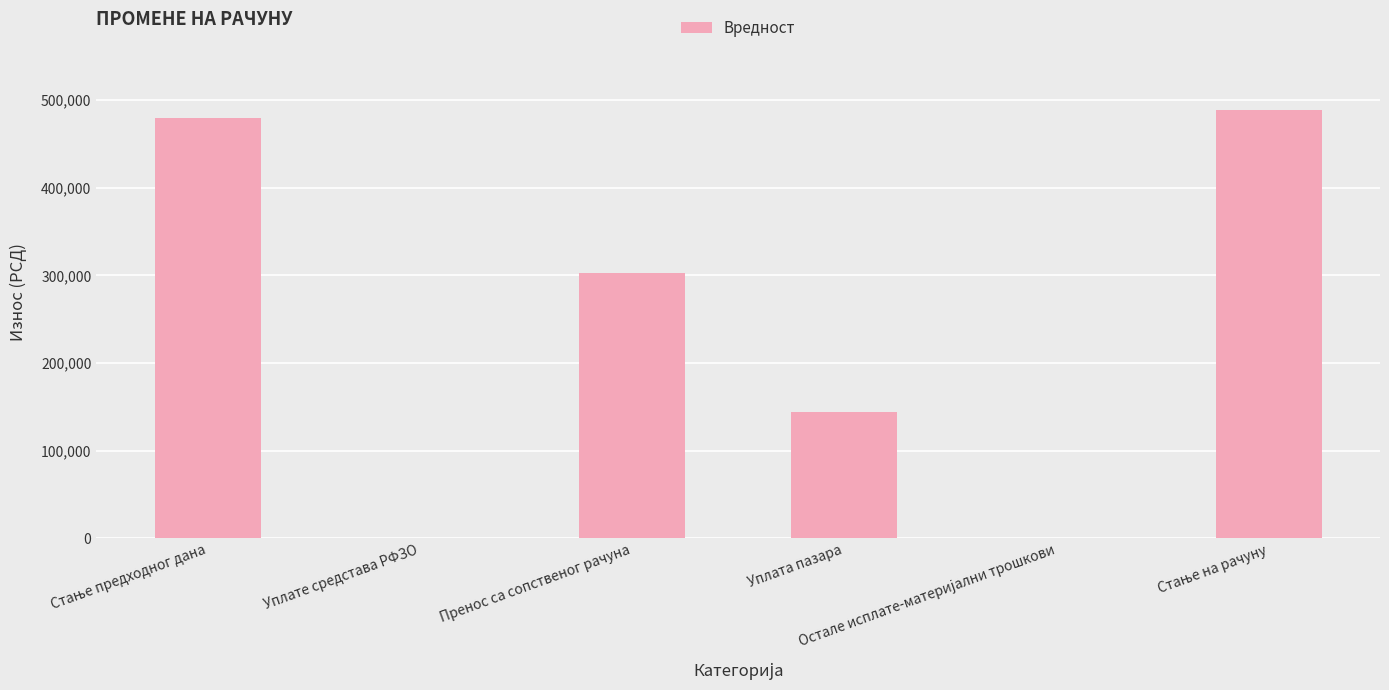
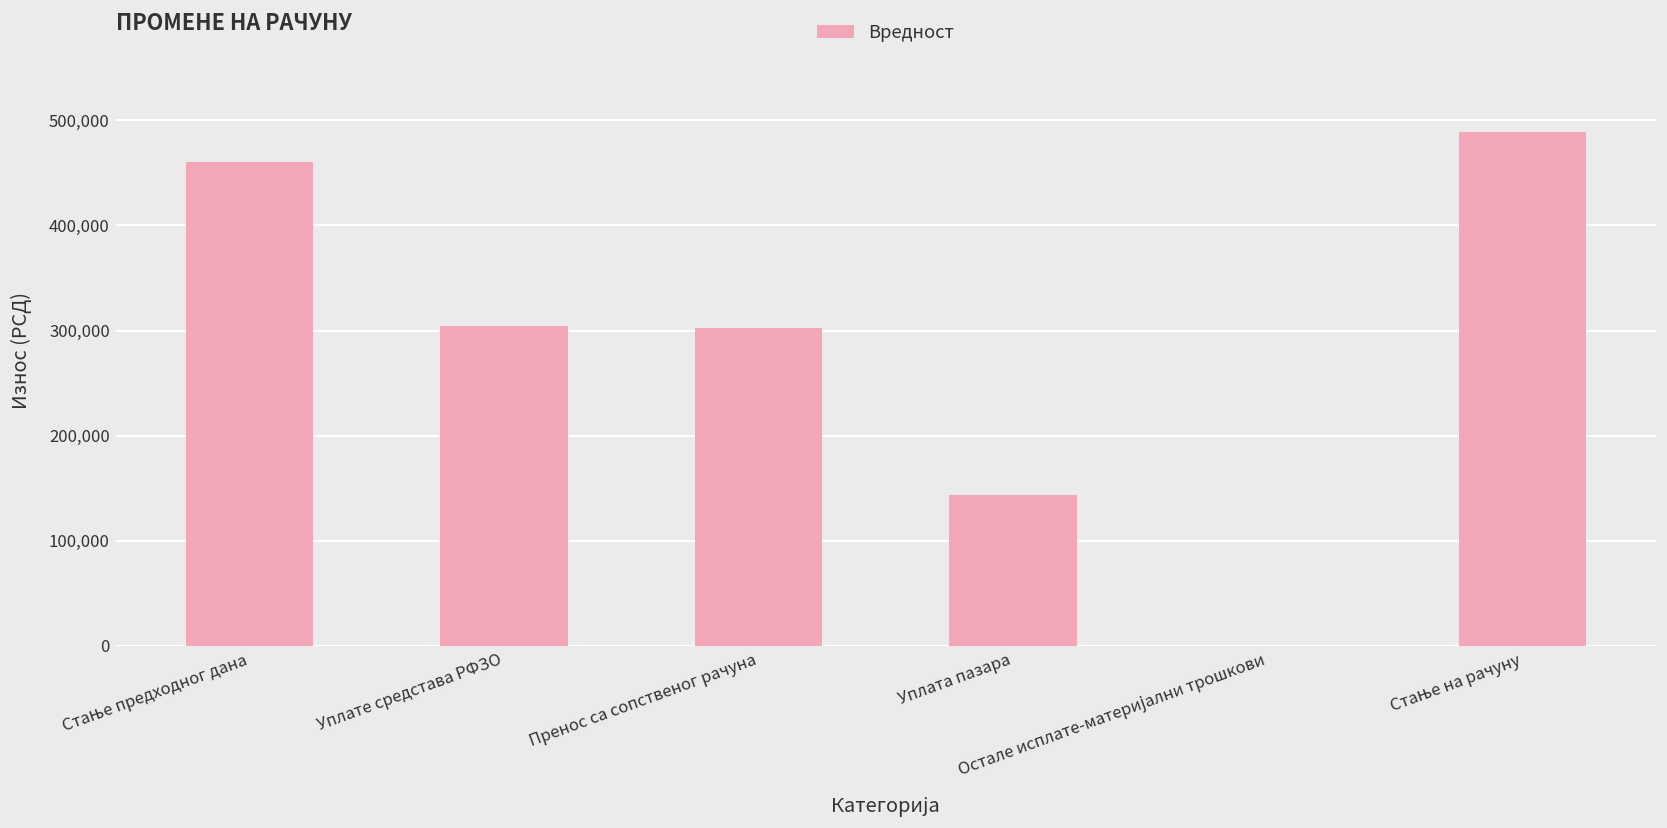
Стање предходног дана: 480,000 -> 460,000
Уплате средстава РФЗО: 0 -> 300,000
